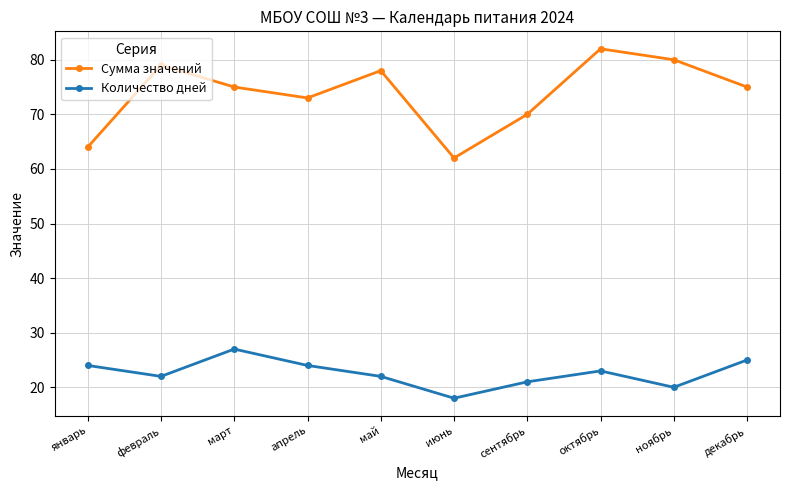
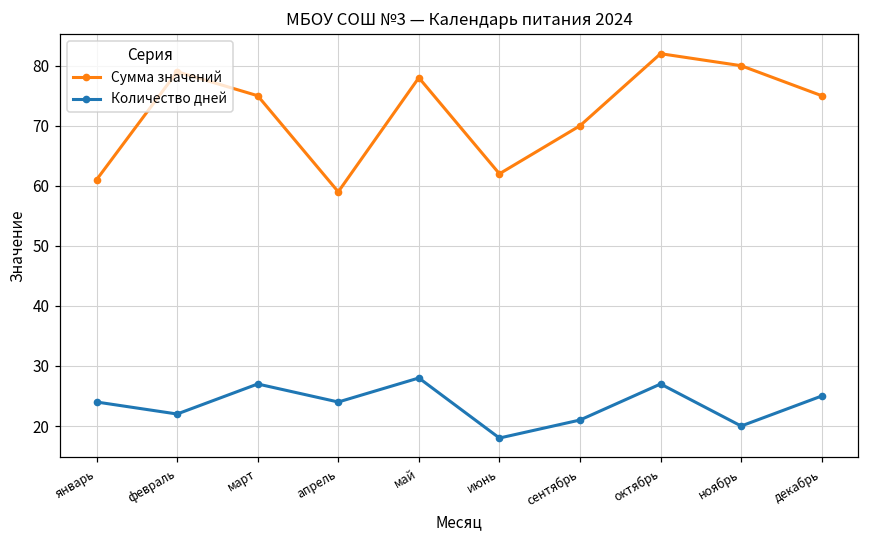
Сумма значений, январь: 64 -> 61
Сумма значений, апрель: 73 -> 59
Количество дней, май: 22 -> 28
Количество дней, октябрь: 23 -> 27
